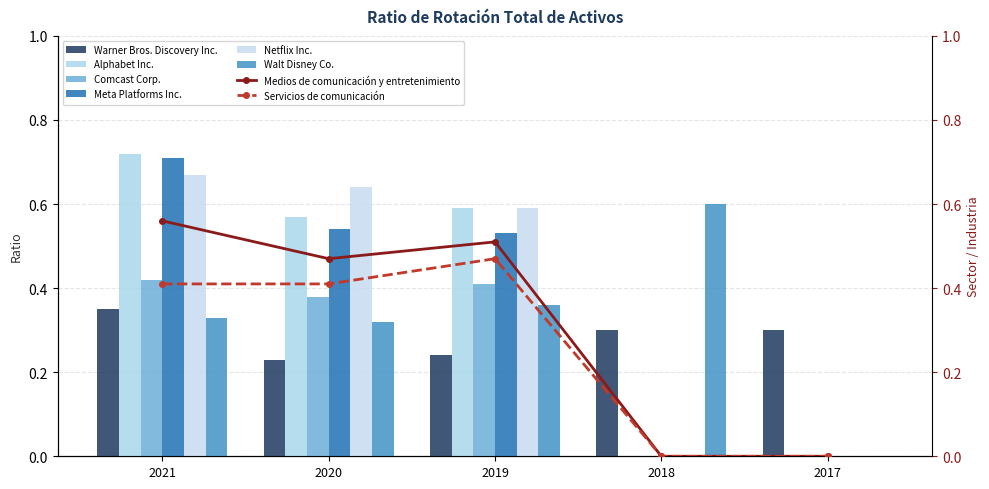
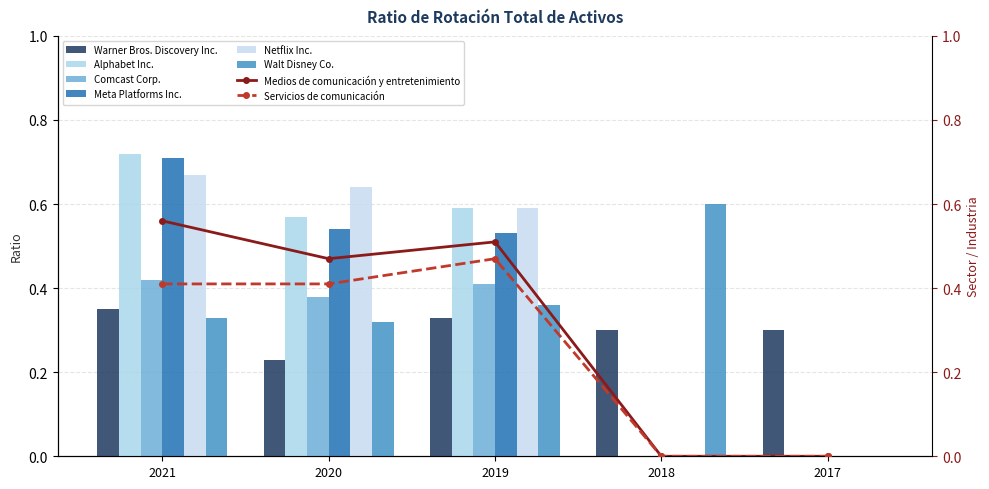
Warner Bros. Discovery Inc., 2019: 0.24 -> 0.33
